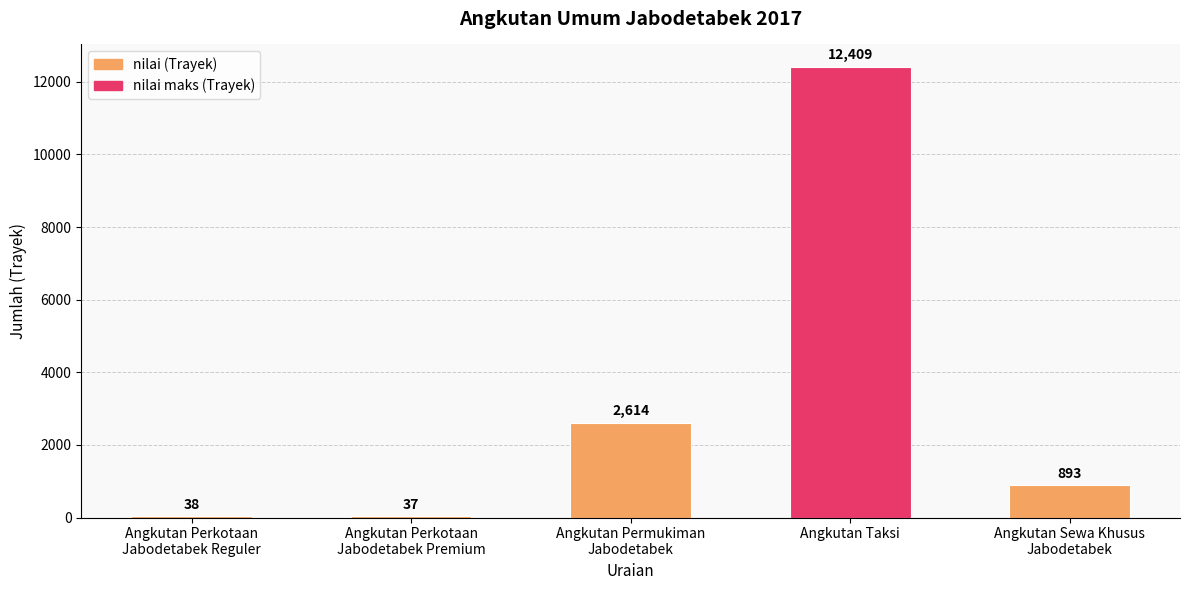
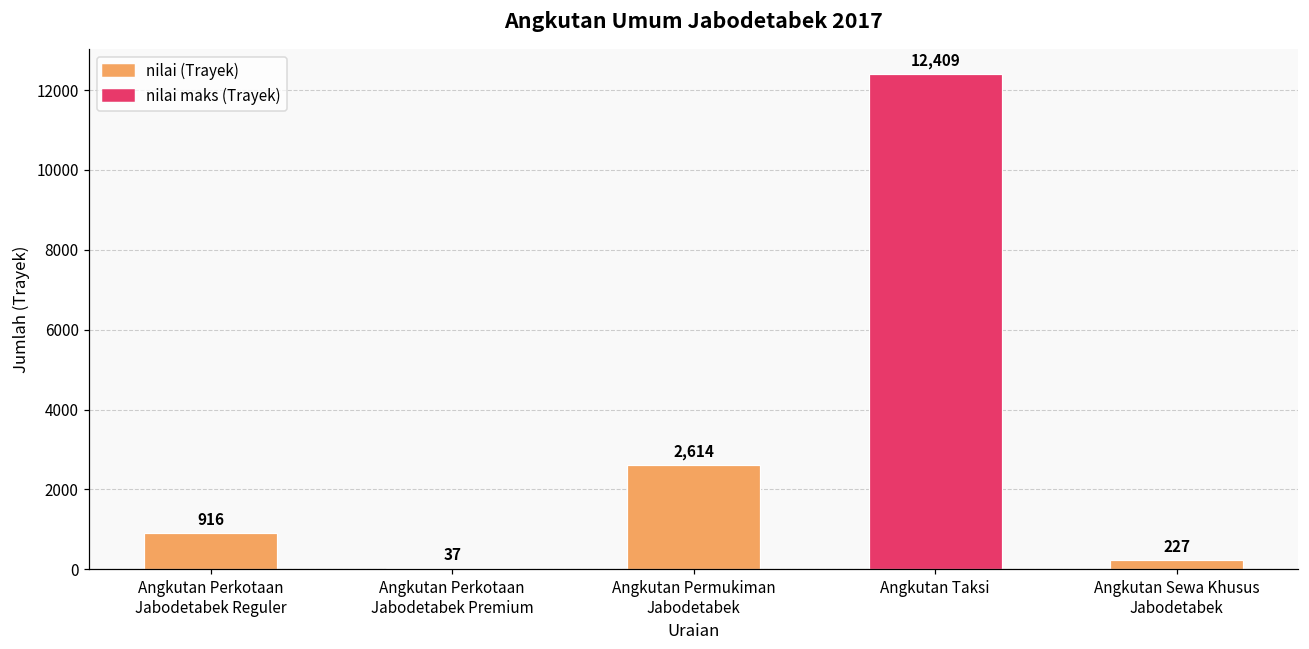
Angkutan Perkotaan Jabodetabek Reguler: 38 -> 916
Angkutan Sewa Khusus Jabodetabek: 893 -> 227
